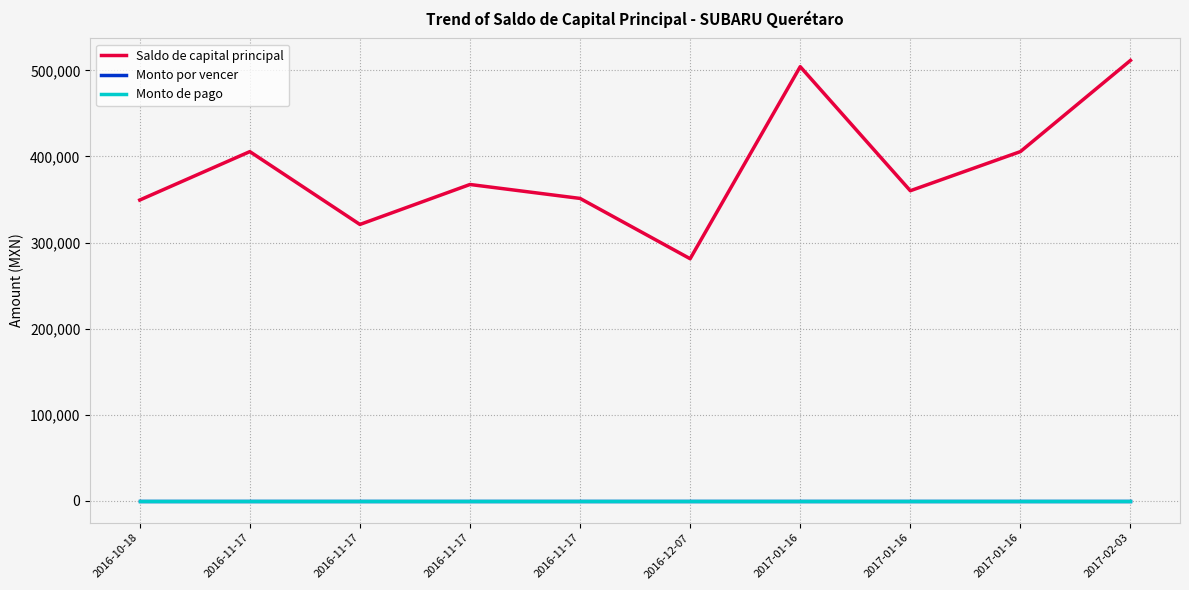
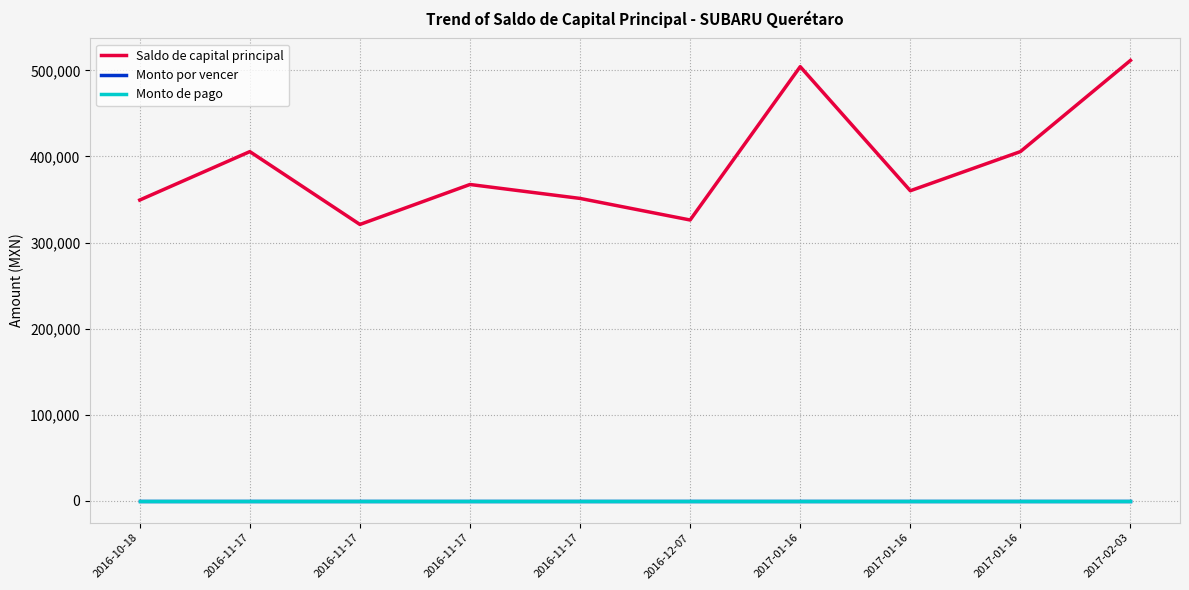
Saldo de capital principal, 2016-12-07: 280,000 -> 330,000
